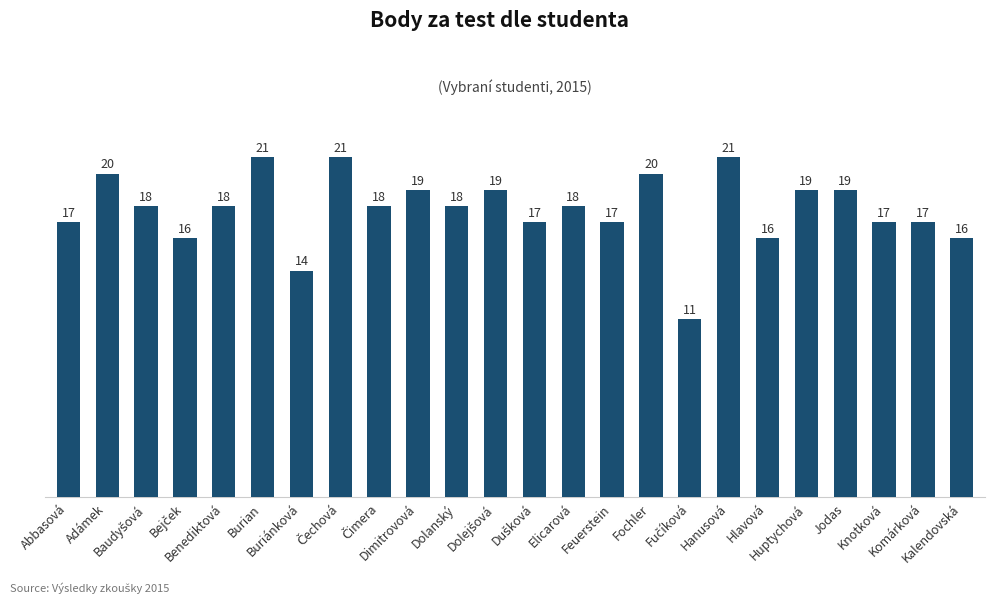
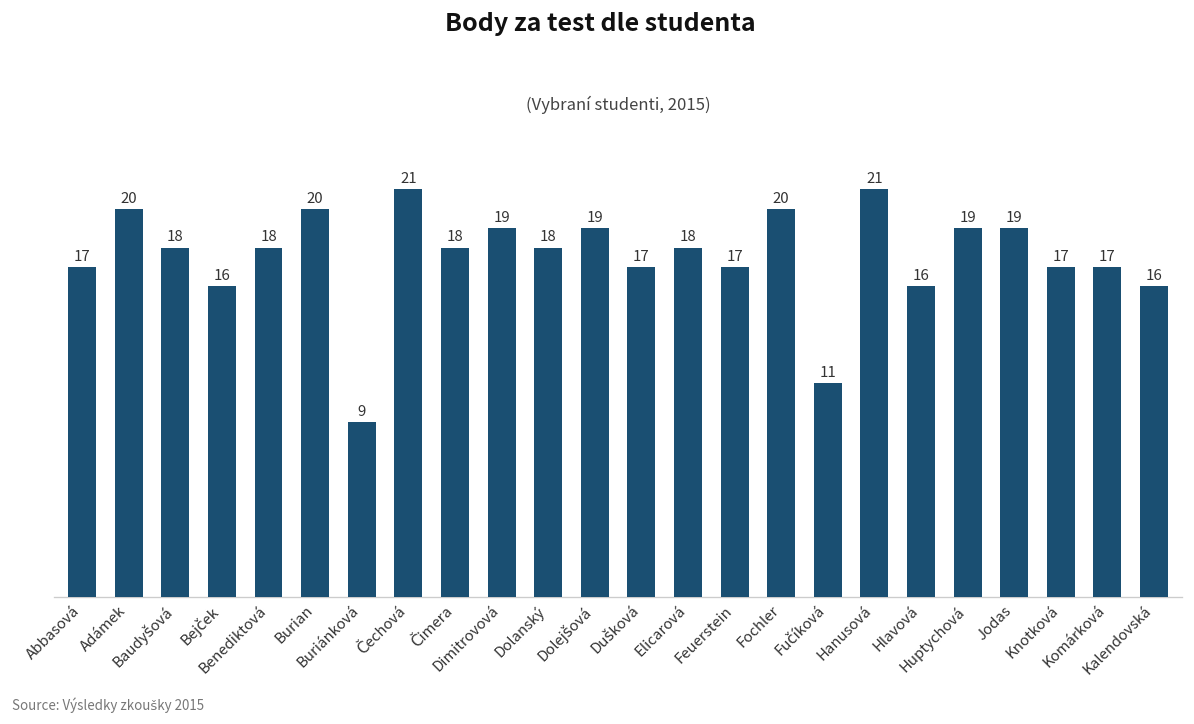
Burian: 21 -> 20
Buriánková: 14 -> 9
